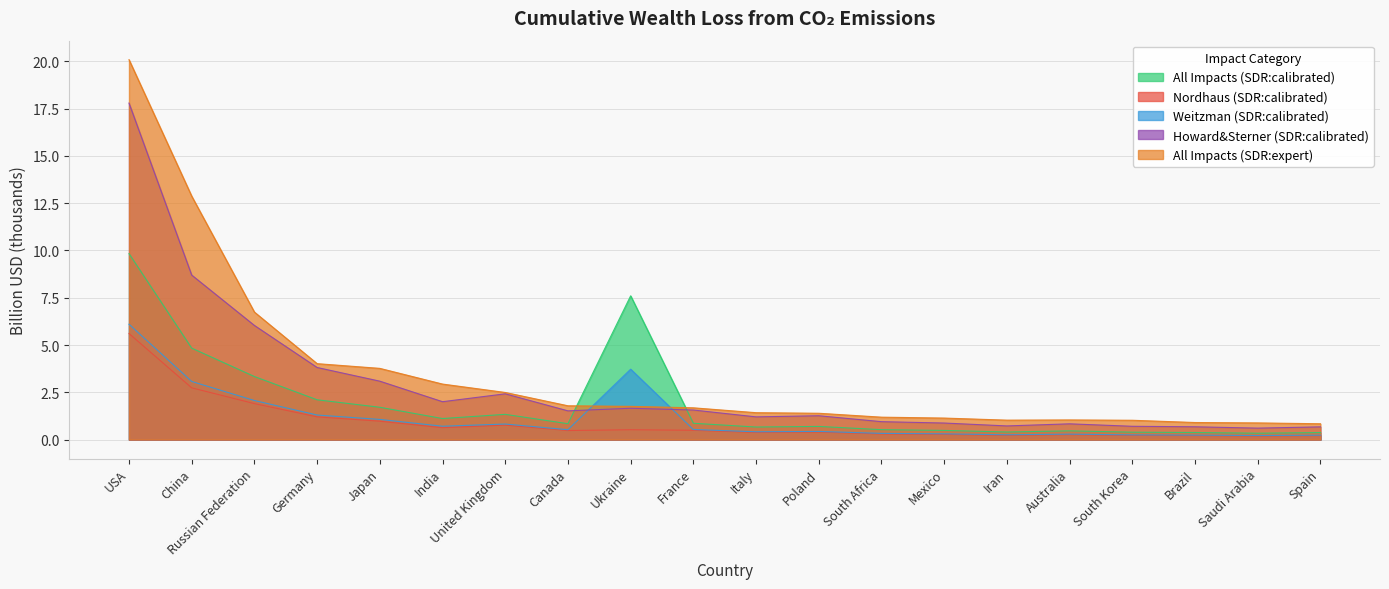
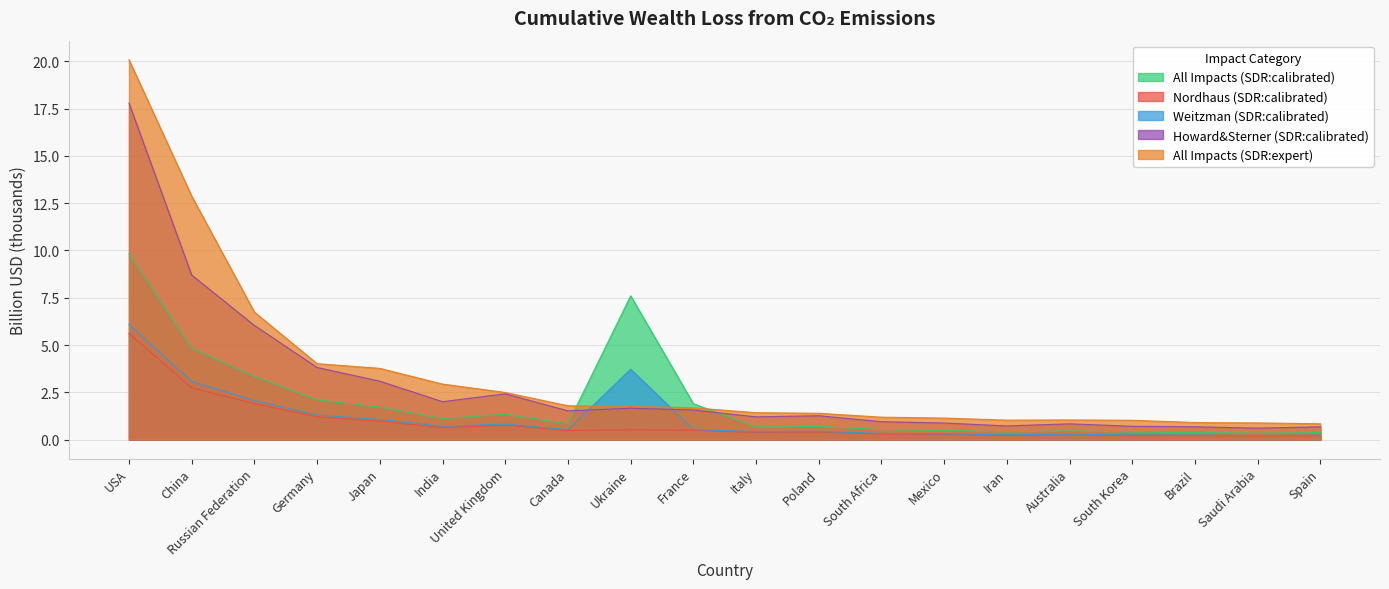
All Impacts (SDR:calibrated), France: 0.9 -> 1.9
